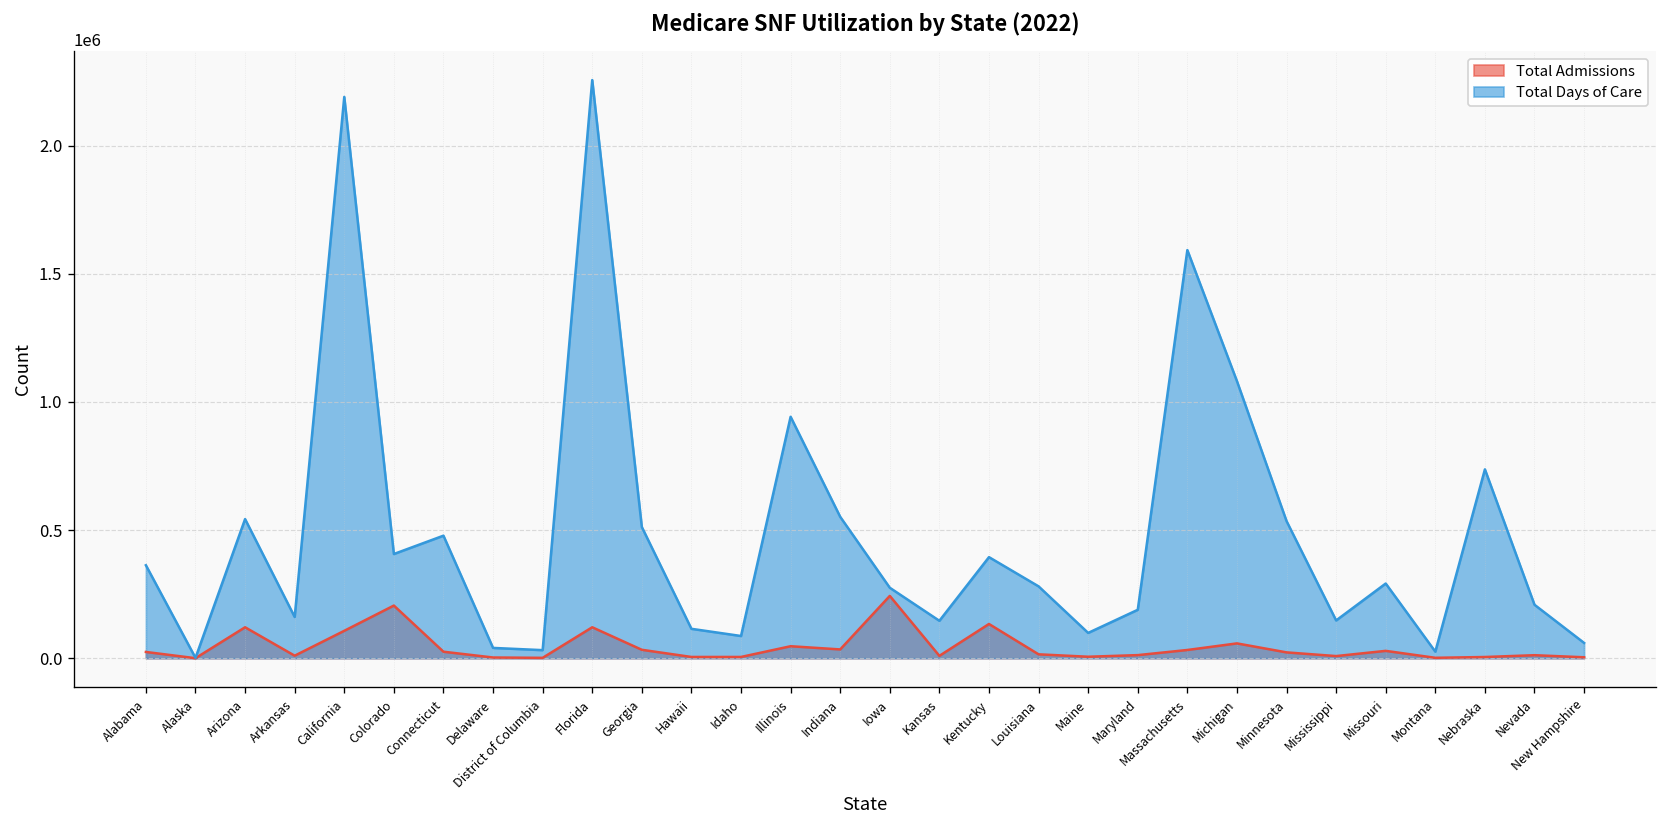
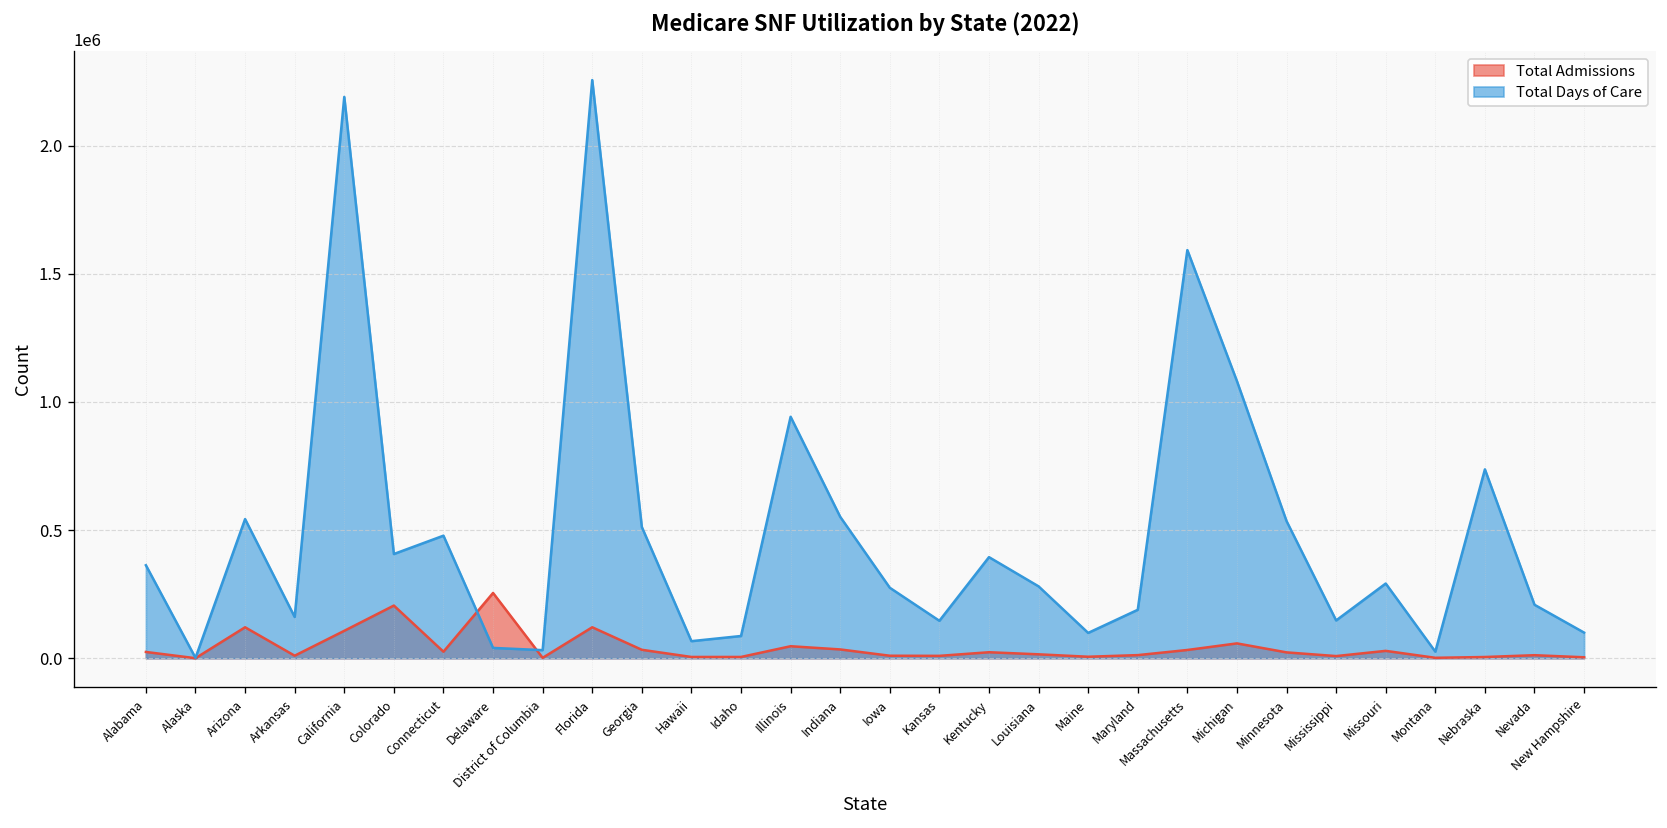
Total Admissions, Delaware: 0 -> 250000
Total Days of Care, Hawaii: 110000 -> 70000
Total Admissions, Iowa: 240000 -> 10000
Total Admissions, Kentucky: 130000 -> 20000
Total Days of Care, New Hampshire: 60000 -> 100000
